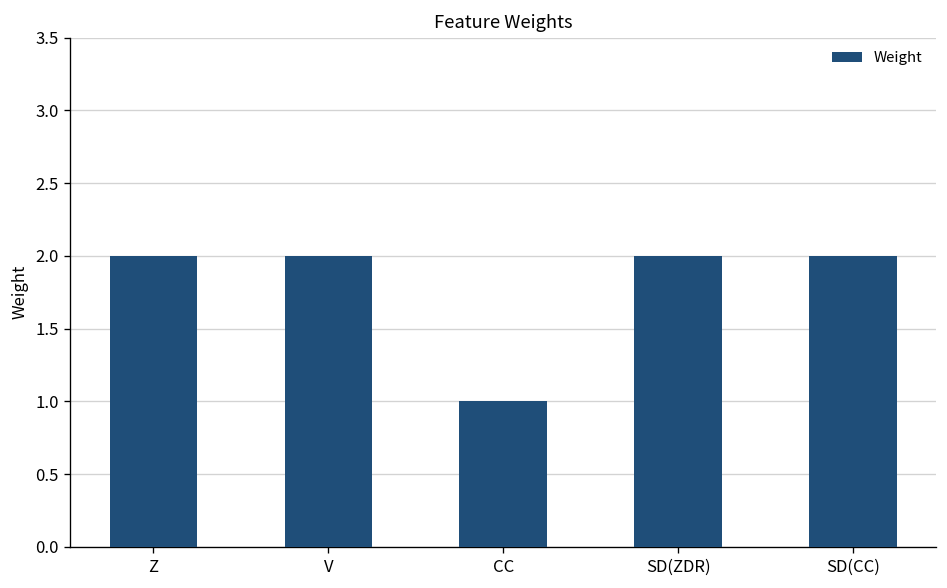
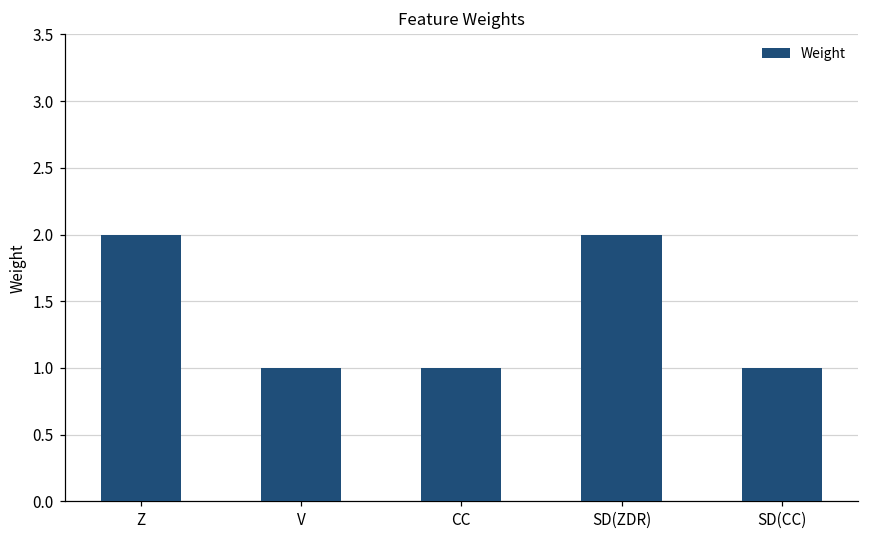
V: 2 -> 1
SD(CC): 2 -> 1
